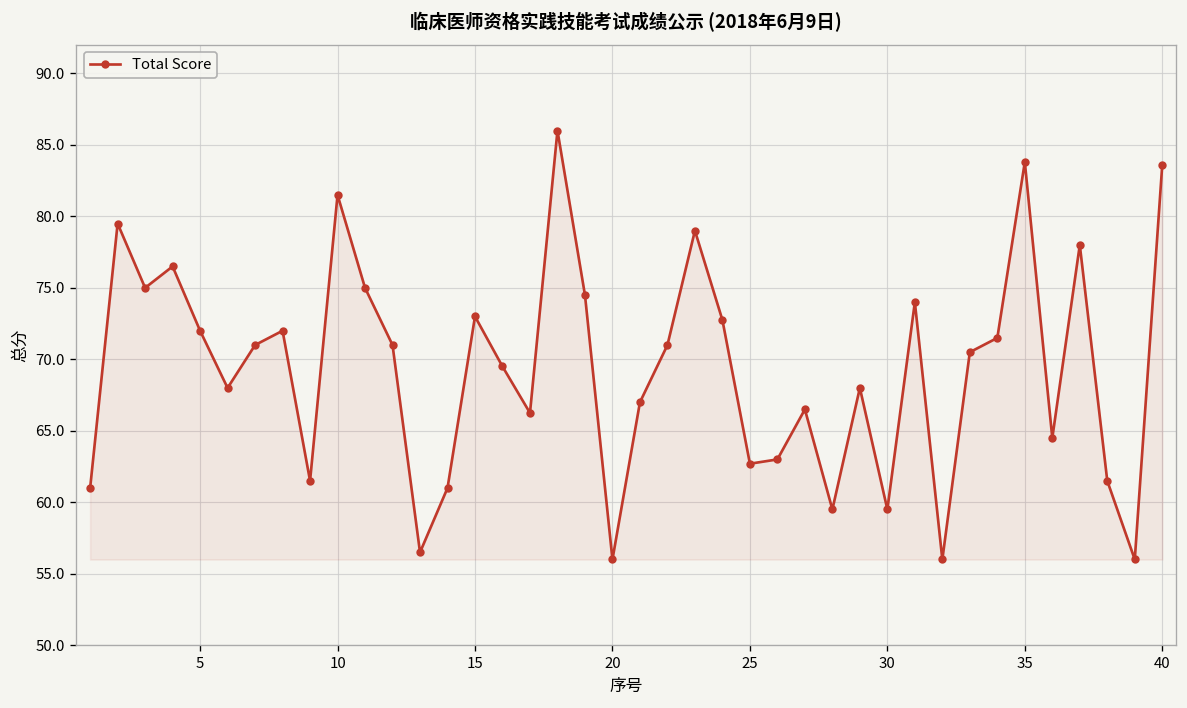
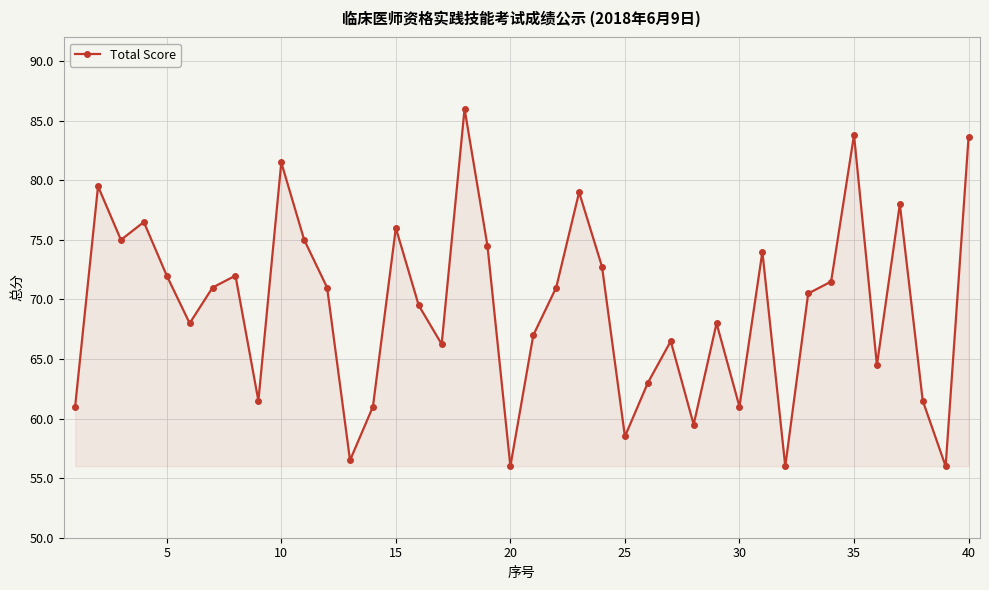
15: 73 -> 76
25: 62.7 -> 58.5
30: 59.5 -> 61.0
